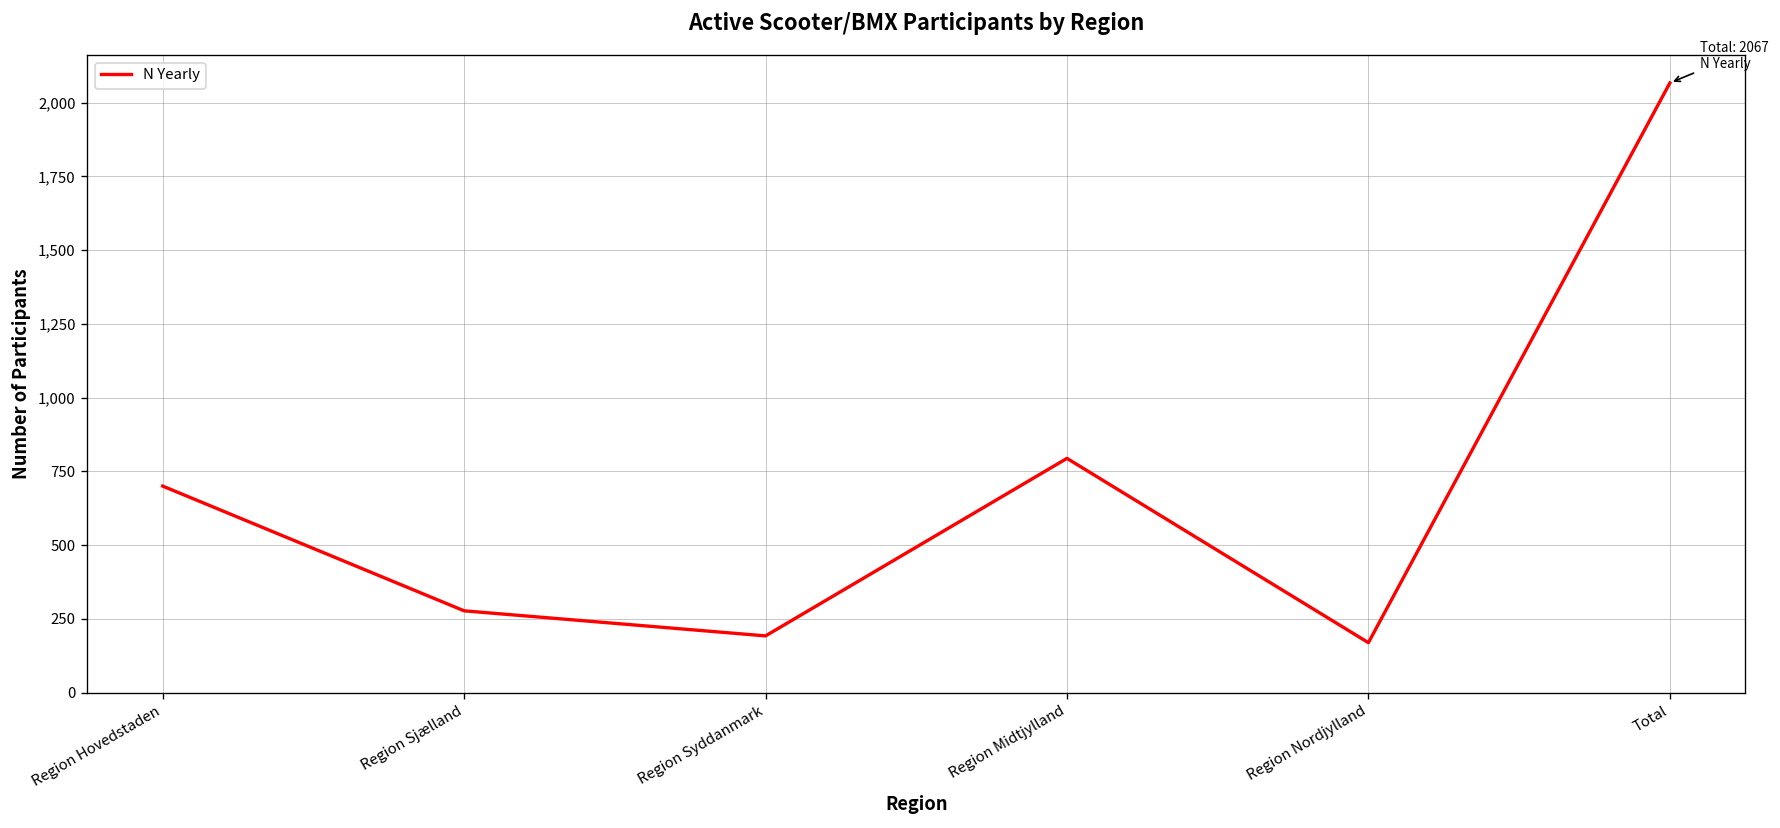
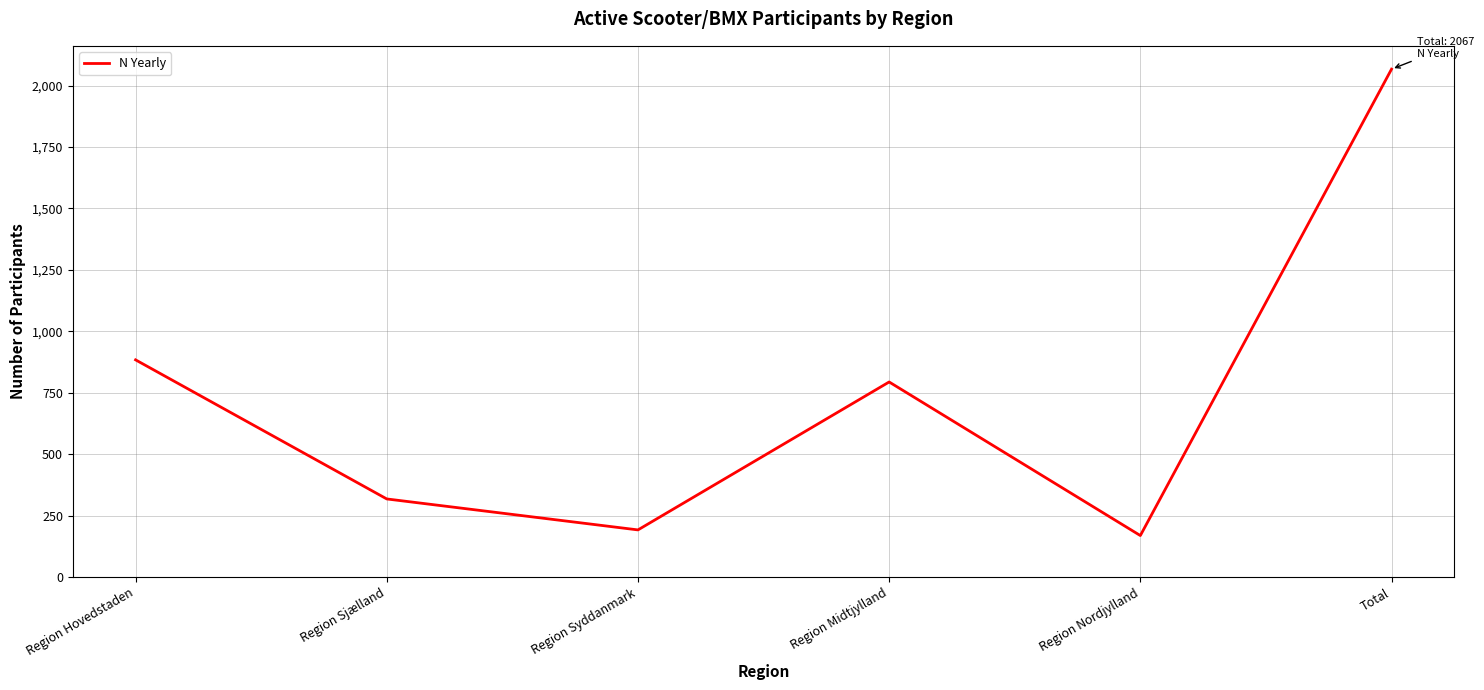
Region Hovedstaden: 700 -> 880
Region Sjælland: 280 -> 320
